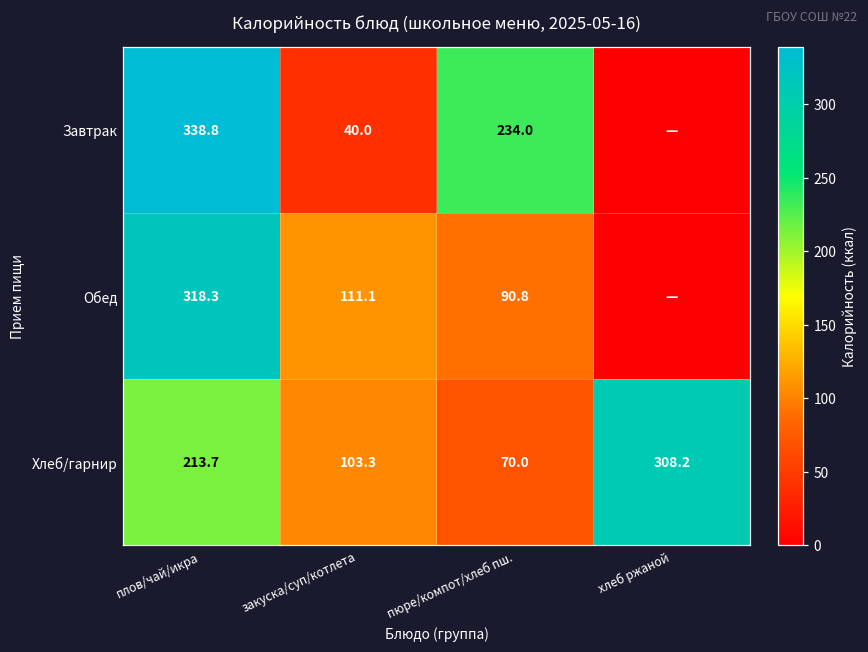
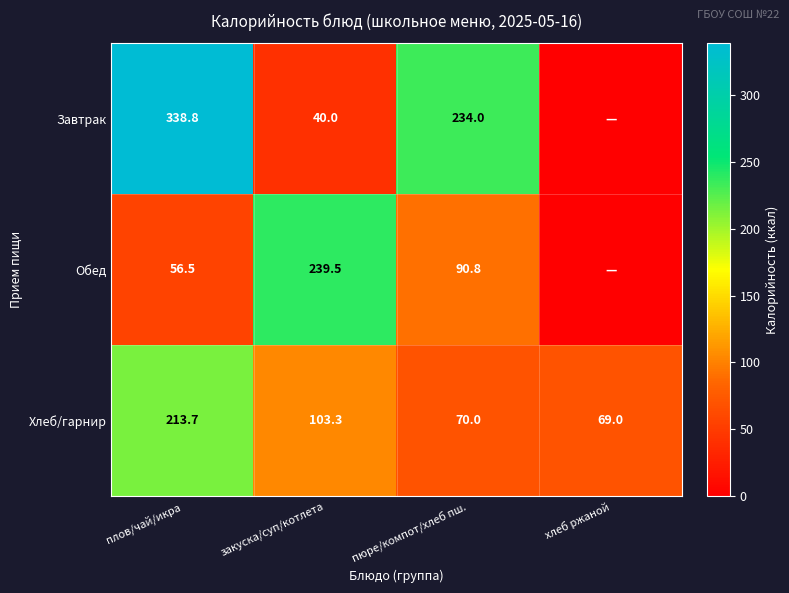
Обед, плов/чай/икра: 318.3 -> 56.5
Обед, закуска/суп/котлета: 111.1 -> 239.5
Хлеб/гарнир, хлеб ржаной: 308.2 -> 69.0
